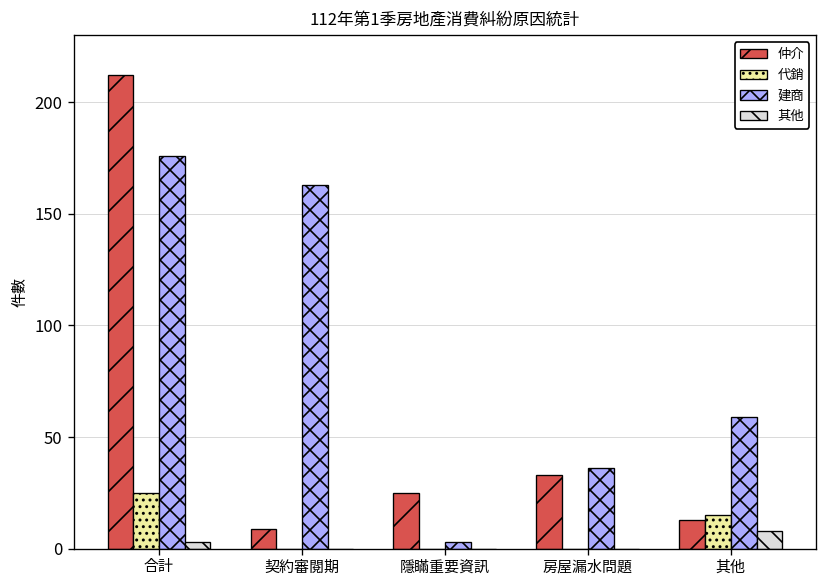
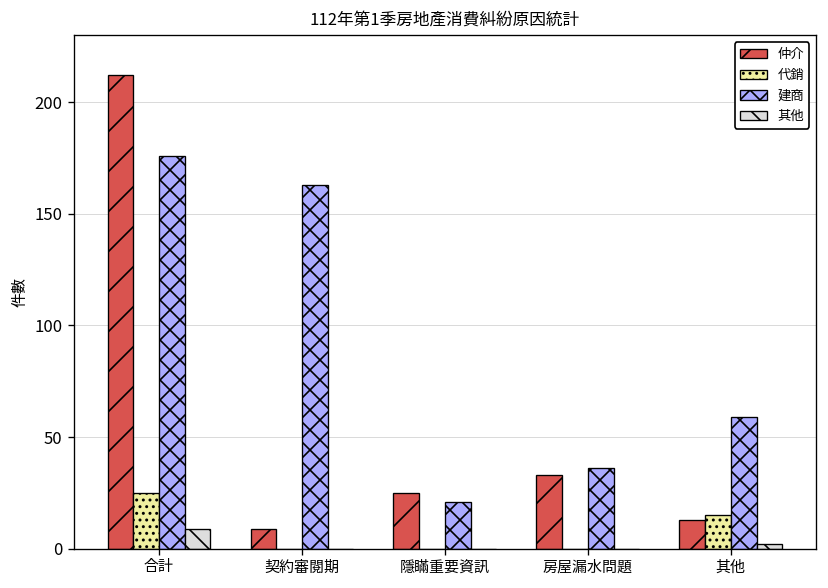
其他, 合計: 3 -> 9
建商, 隱瞞重要資訊: 3 -> 21
其他, 其他: 8 -> 2
